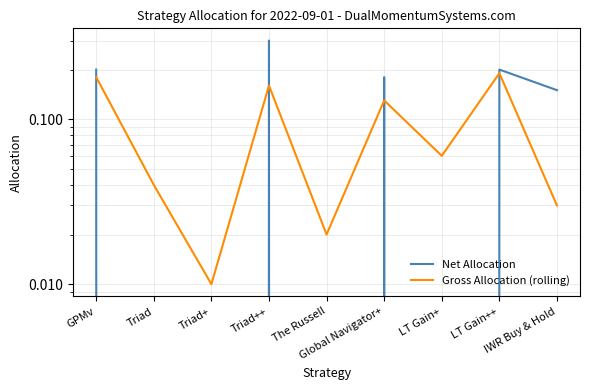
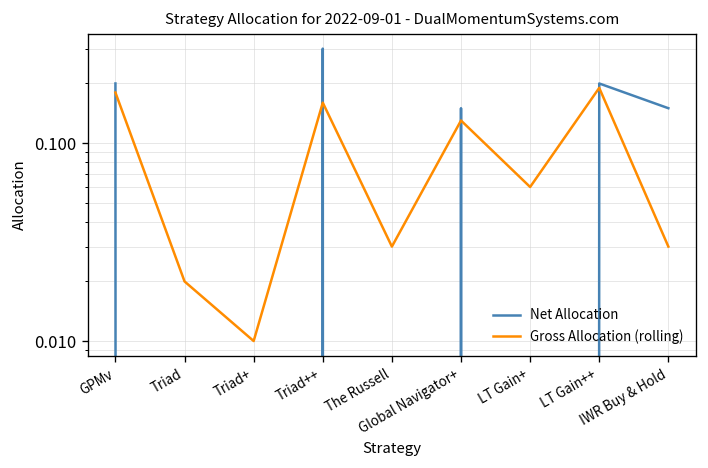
Gross Allocation (rolling), Triad: 0.04 -> 0.02
Gross Allocation (rolling), The Russell: 0.02 -> 0.03
Net Allocation, Global Navigator+: 0.18 -> 0.15
